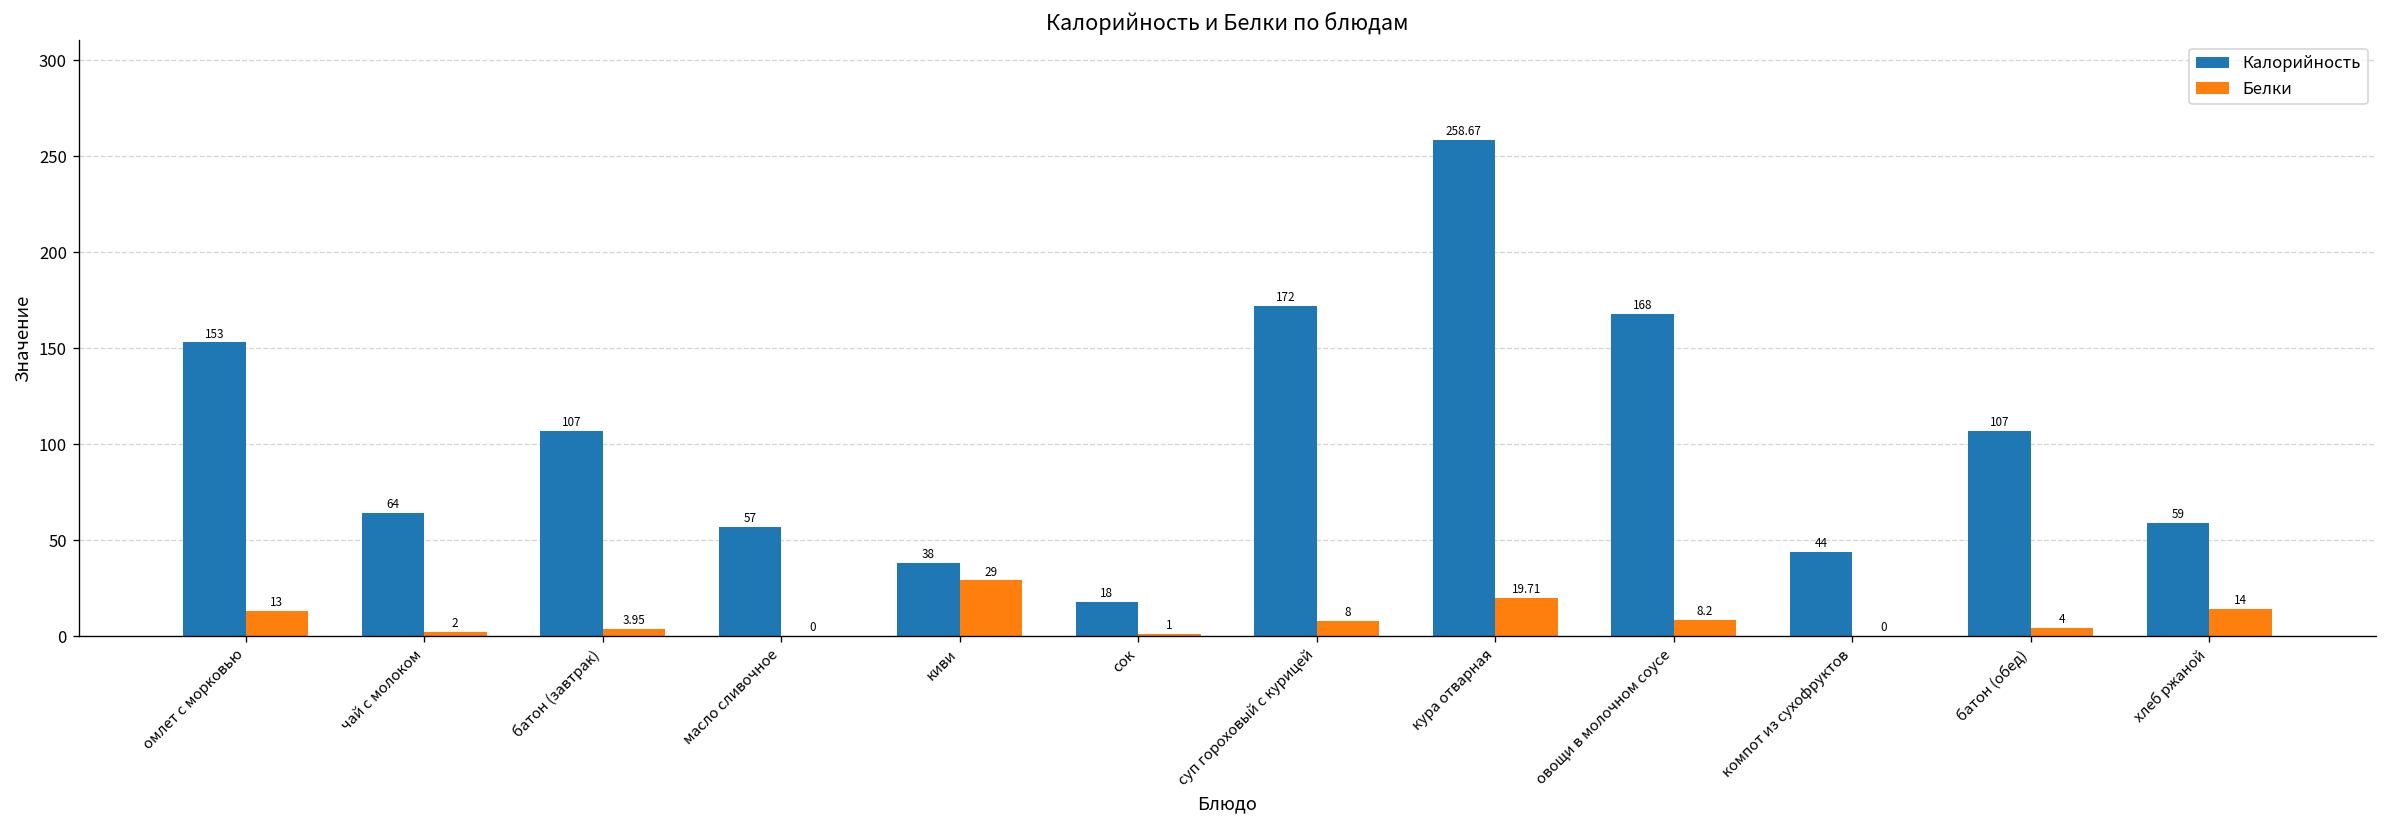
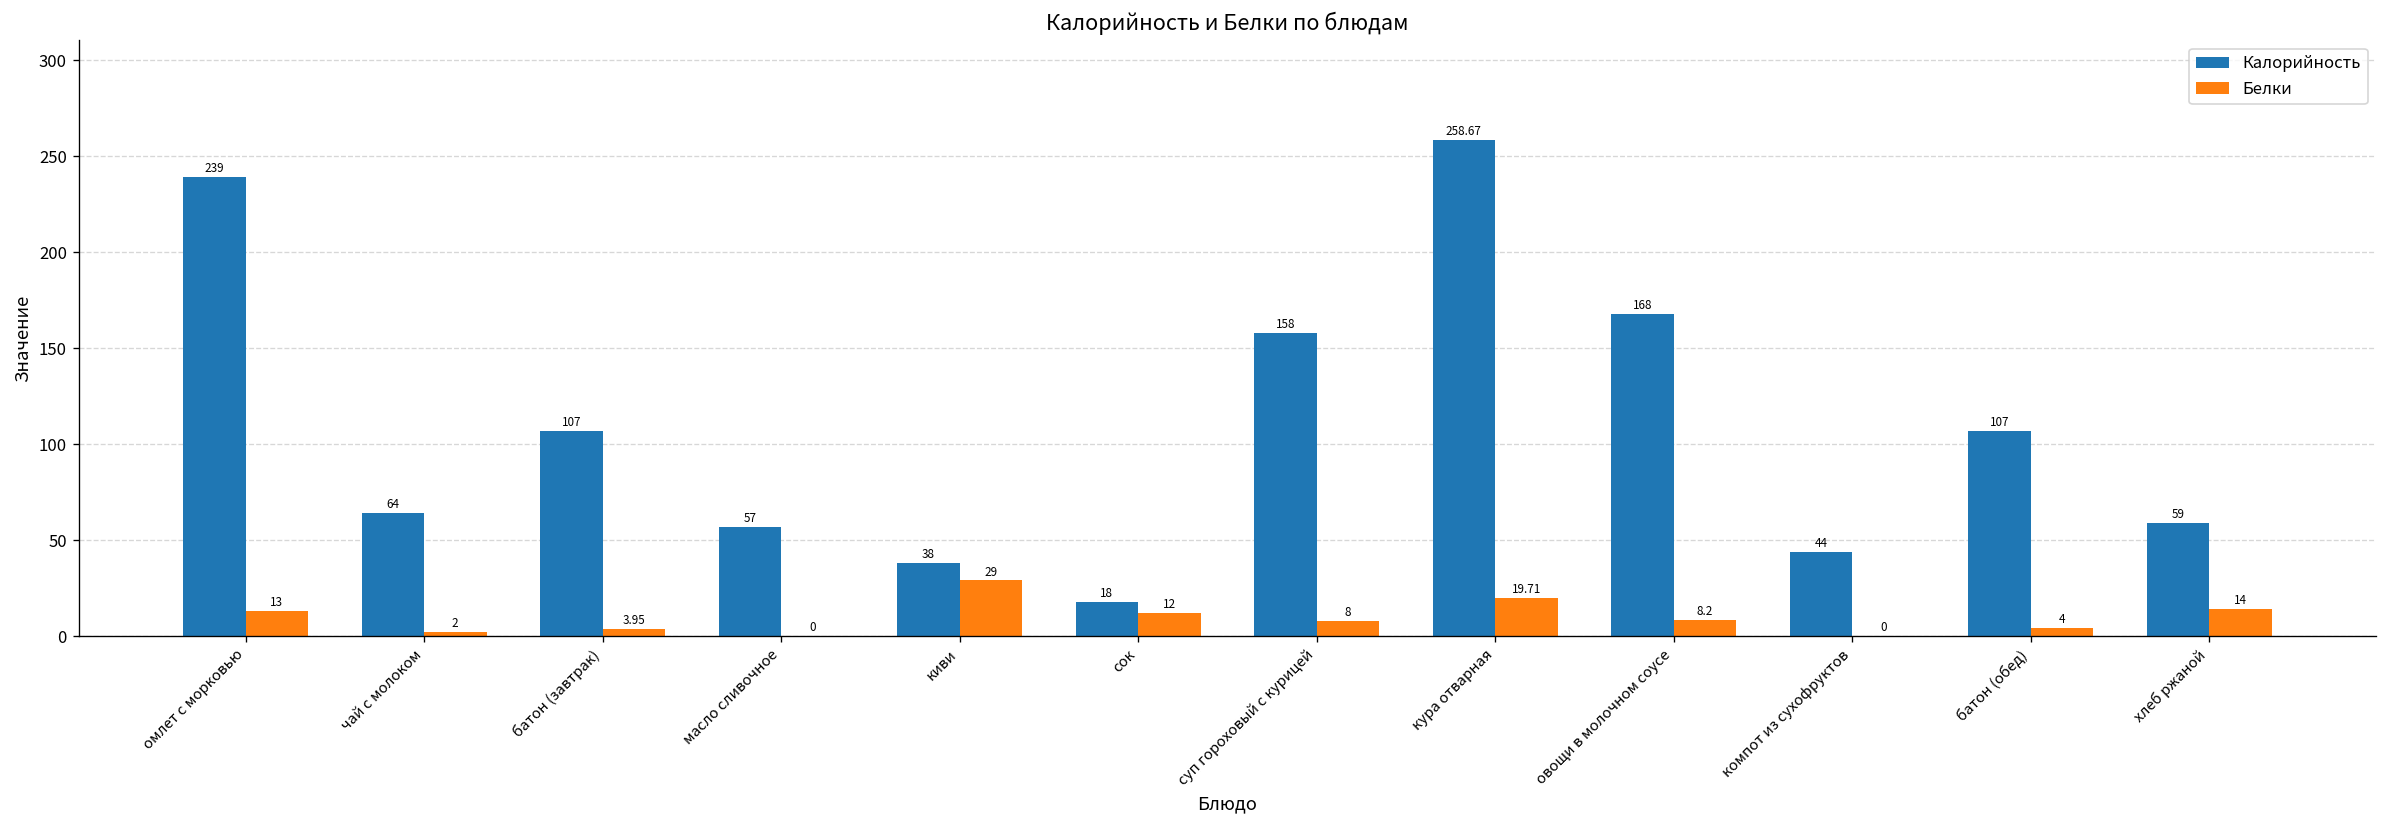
Калорийность, омлет с морковью: 153 -> 239
Белки, сок: 1 -> 12
Калорийность, суп гороховый с курицей: 172 -> 158
